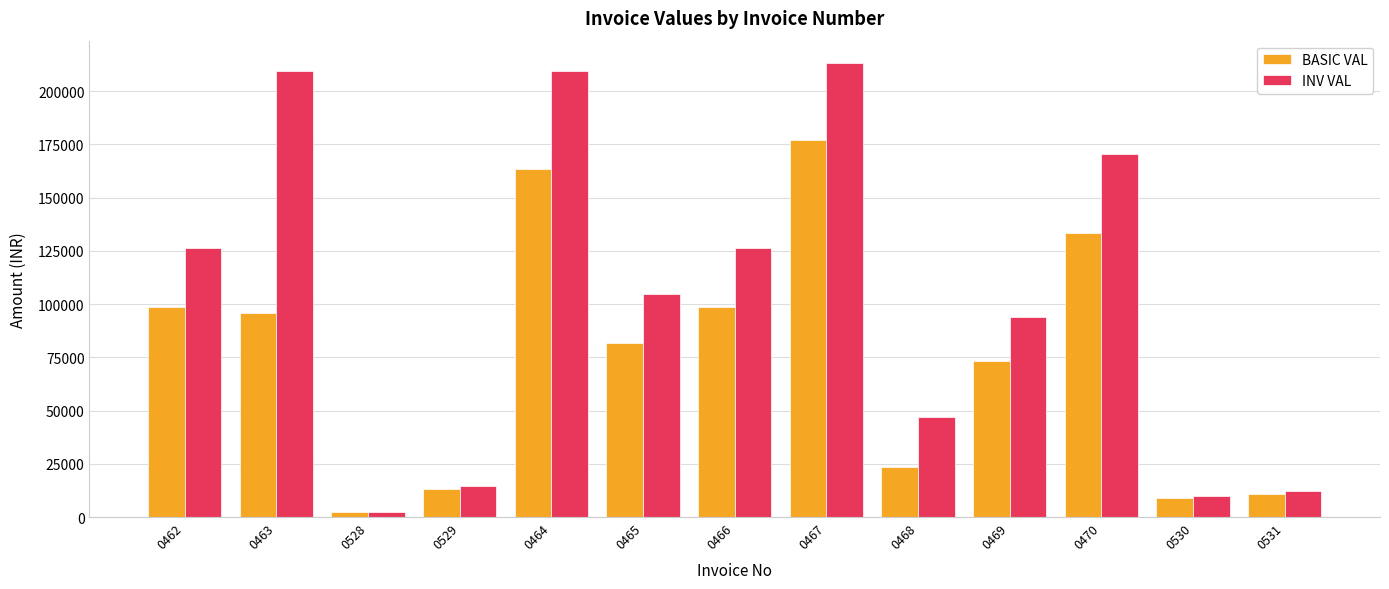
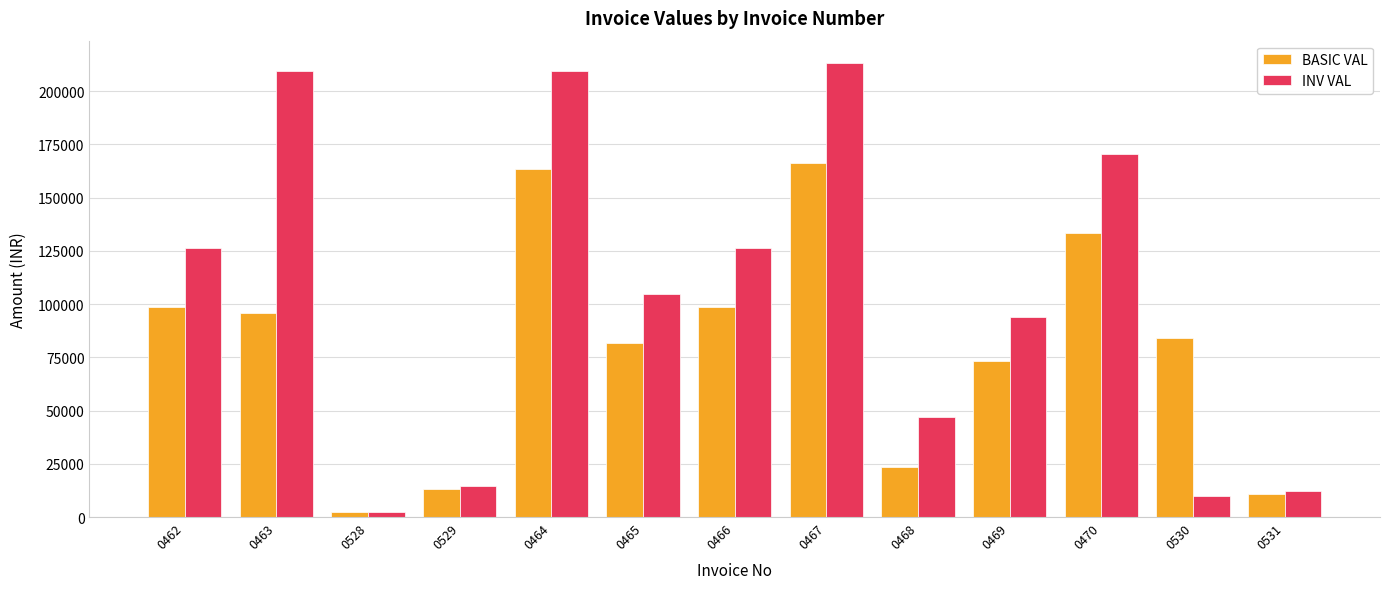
BASIC VAL, 0467: 177000 -> 166000
BASIC VAL, 0530: 9000 -> 84000
